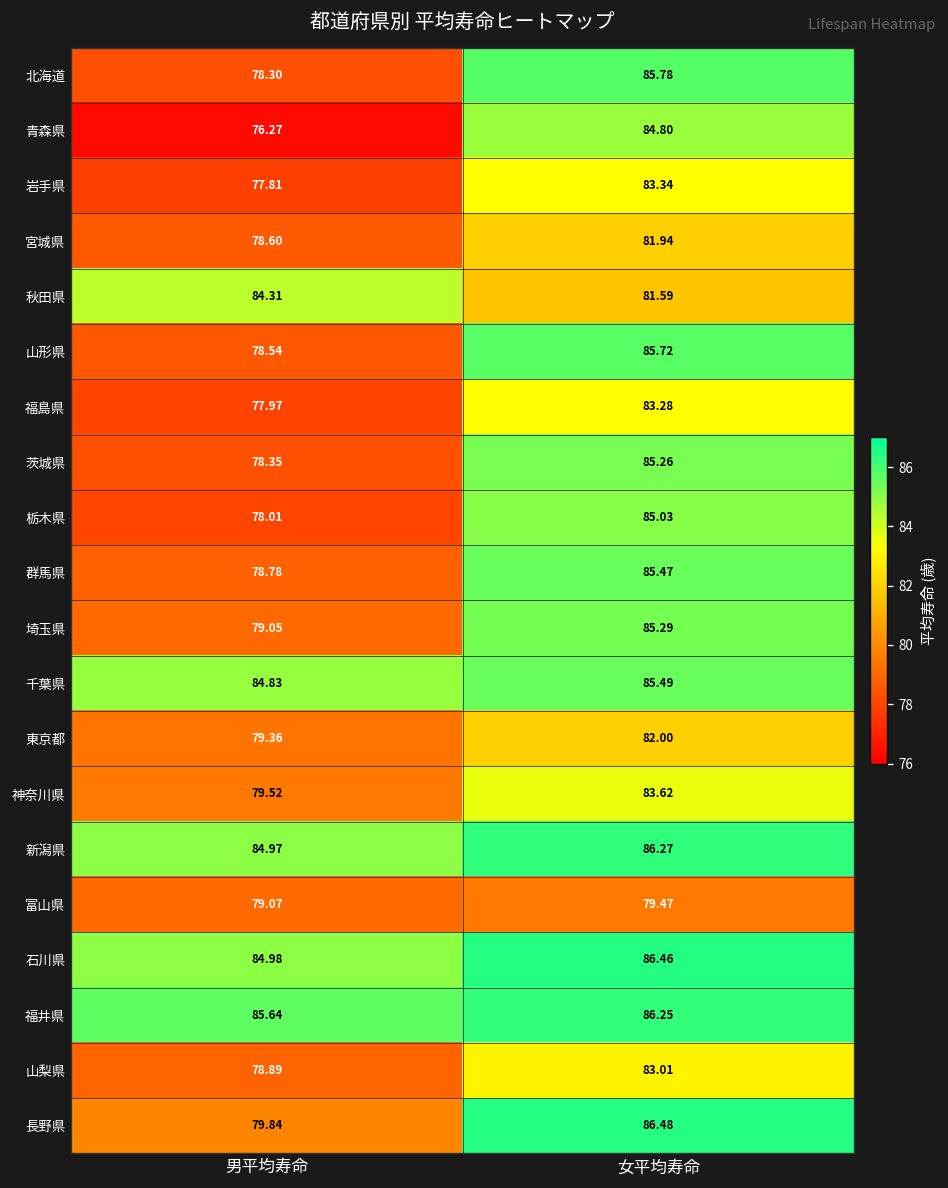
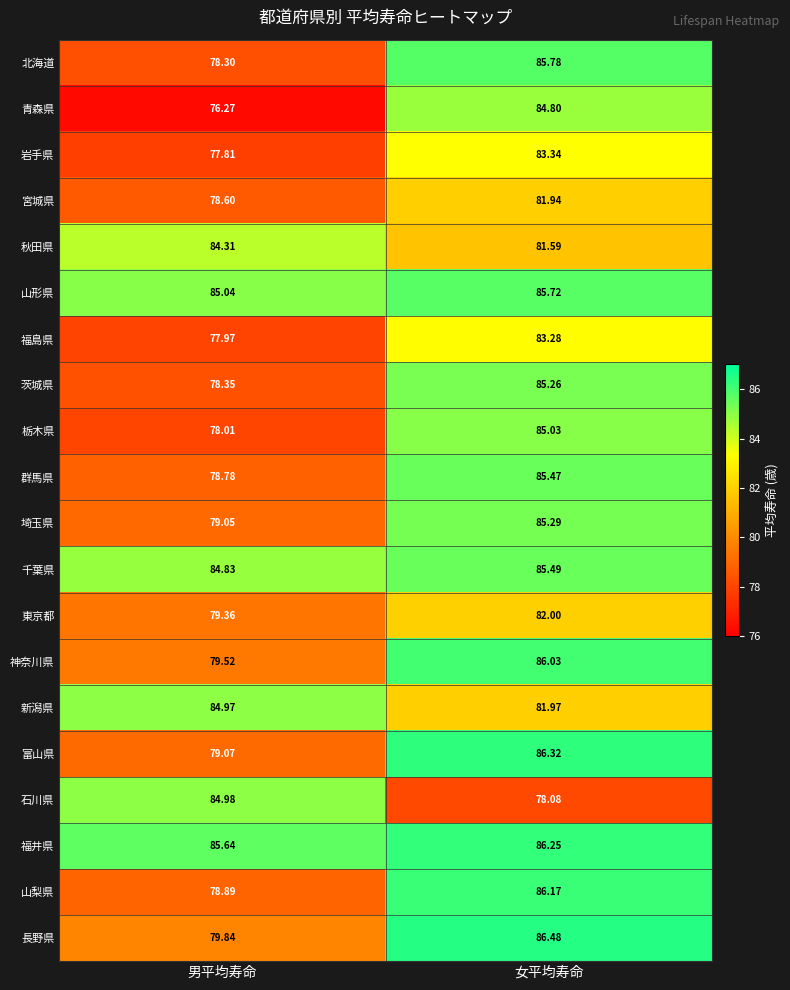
山形県, 男平均寿命: 78.54 -> 85.04
神奈川県, 女平均寿命: 83.62 -> 86.03
新潟県, 女平均寿命: 86.27 -> 81.97
富山県, 女平均寿命: 79.47 -> 86.32
石川県, 女平均寿命: 86.46 -> 78.08
山梨県, 女平均寿命: 83.01 -> 86.17
